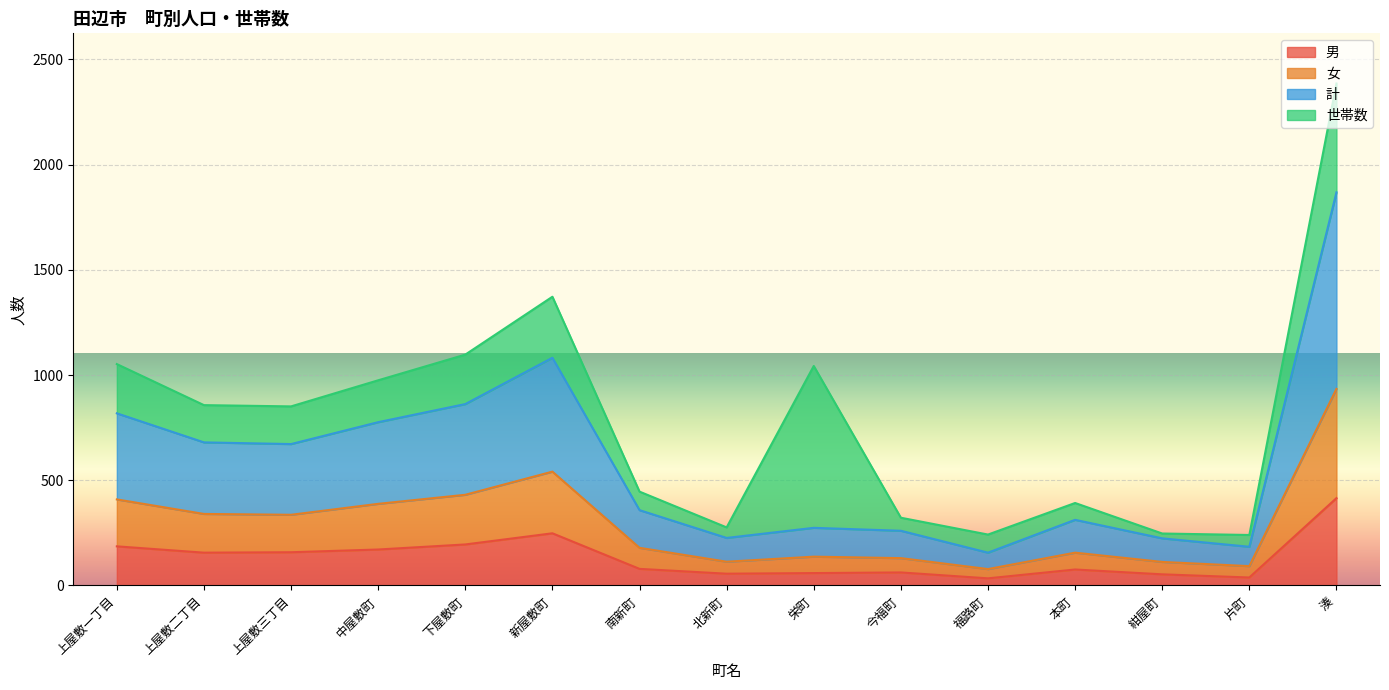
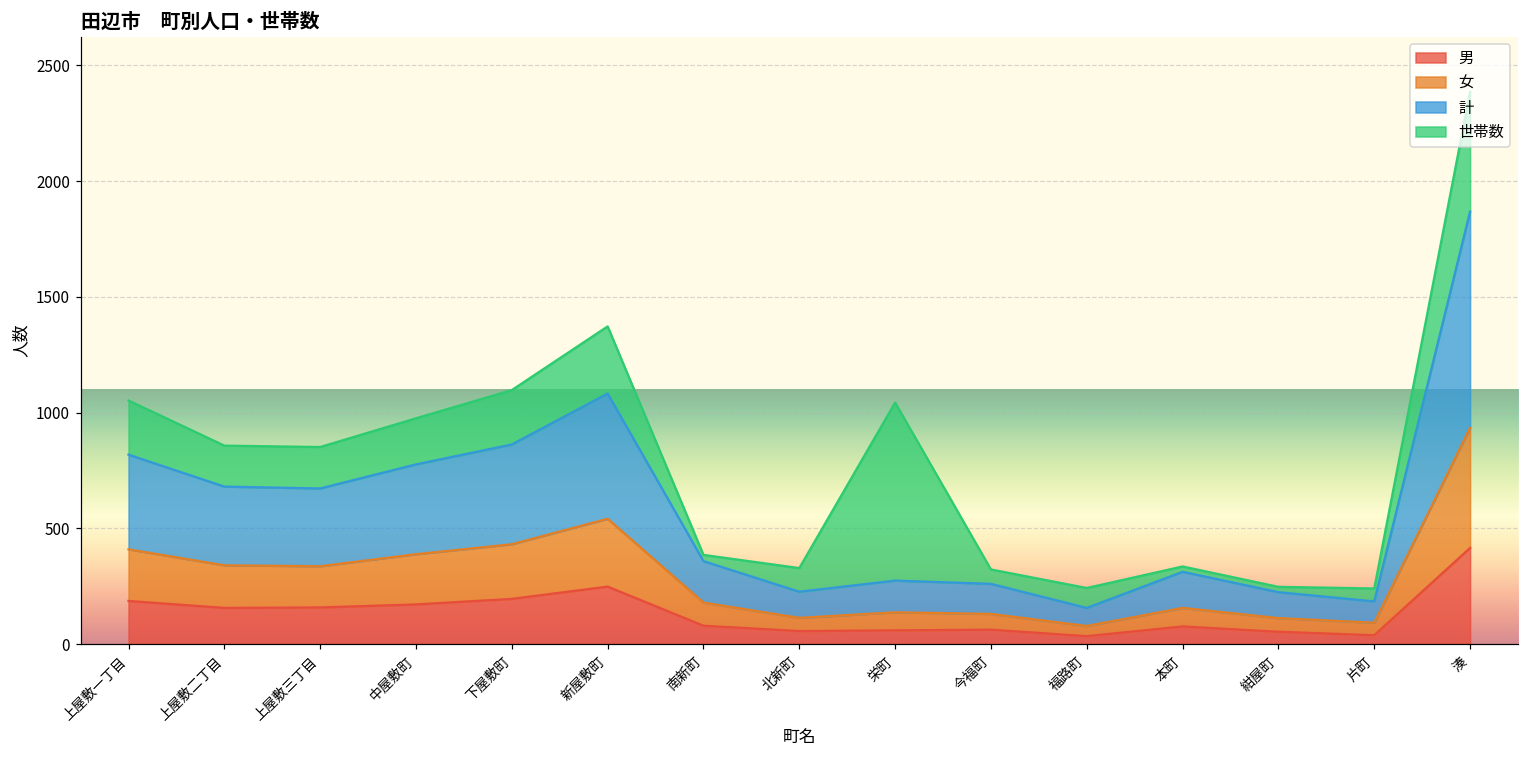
世帯数, 南新町: 90 -> 30
世帯数, 北新町: 50 -> 100
世帯数, 本町: 80 -> 20
